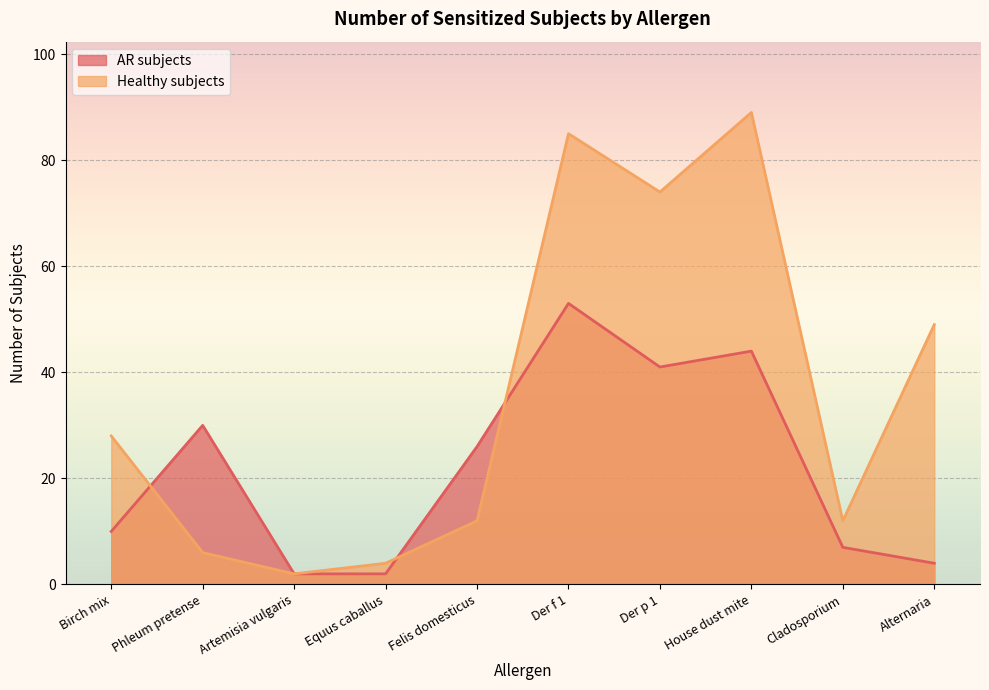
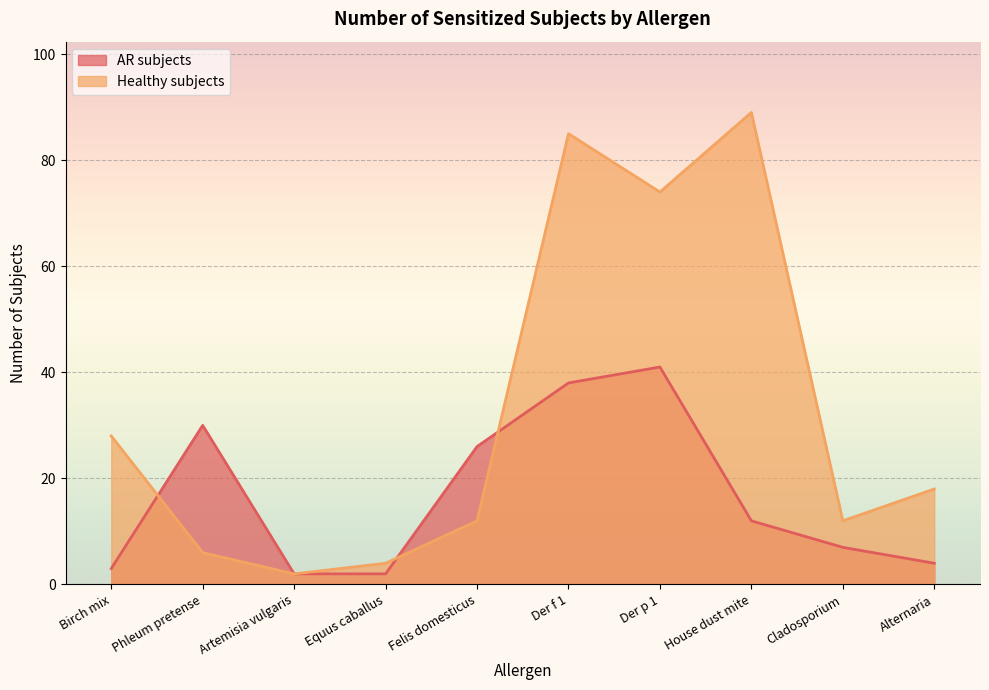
AR subjects, Birch mix: 10 -> 3
AR subjects, Der f 1: 53 -> 38
AR subjects, House dust mite: 44 -> 12
Healthy subjects, Alternaria: 49 -> 18
